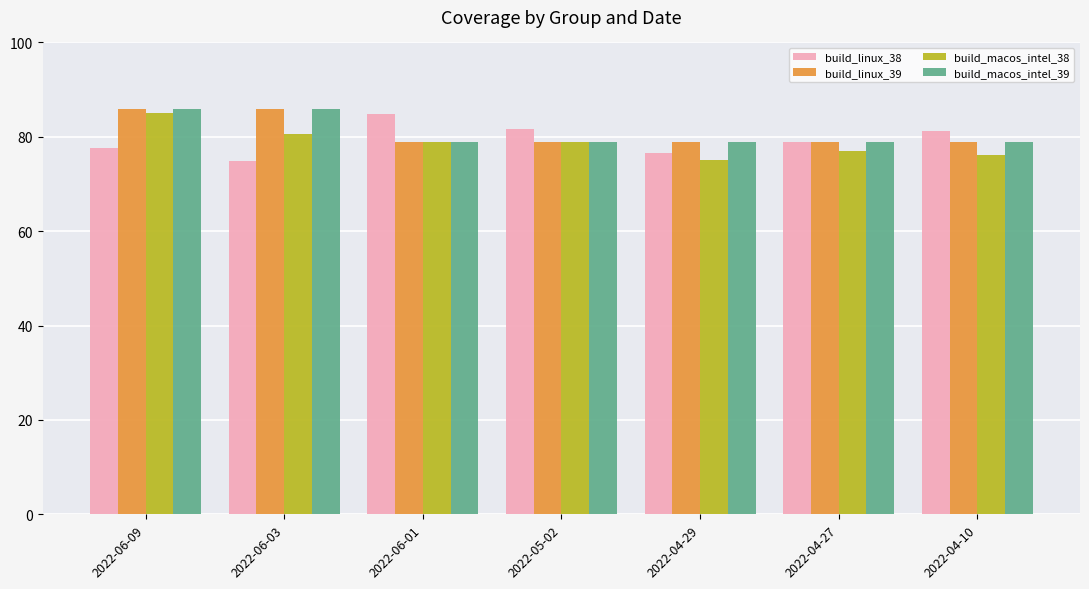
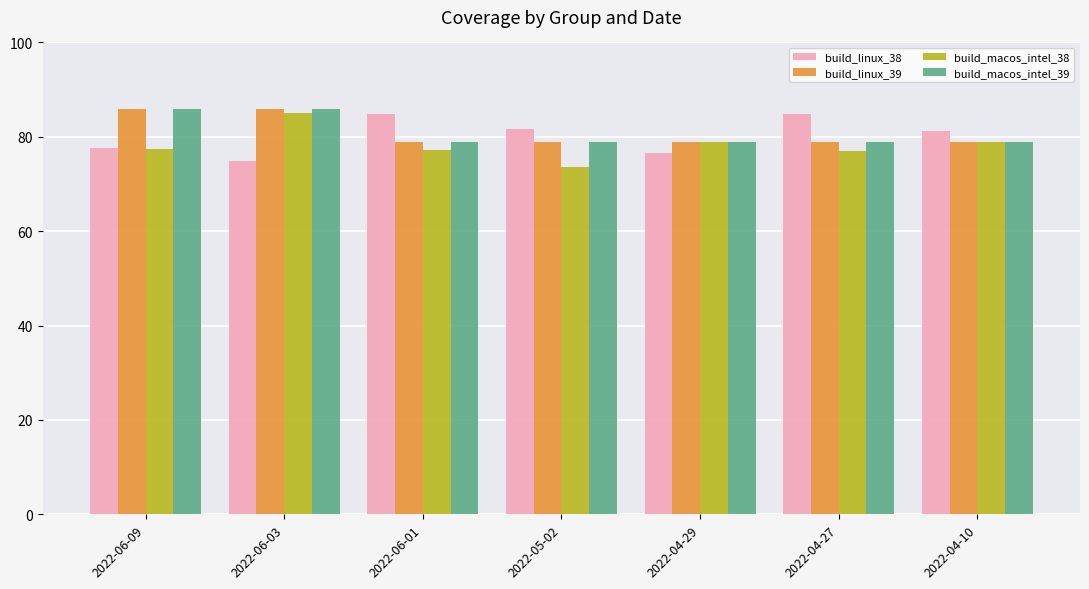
build_macos_intel_38, 2022-06-09: 85 -> 77
build_macos_intel_38, 2022-06-03: 81 -> 85
build_macos_intel_38, 2022-06-01: 79 -> 77
build_macos_intel_38, 2022-05-02: 79 -> 74
build_macos_intel_38, 2022-04-29: 75 -> 79
build_linux_38, 2022-04-27: 79 -> 85
build_macos_intel_38, 2022-04-10: 76 -> 79
